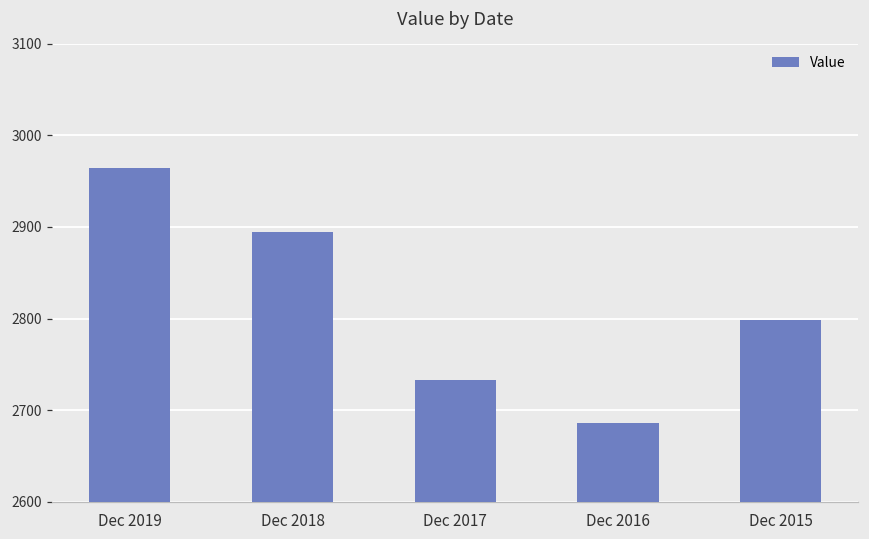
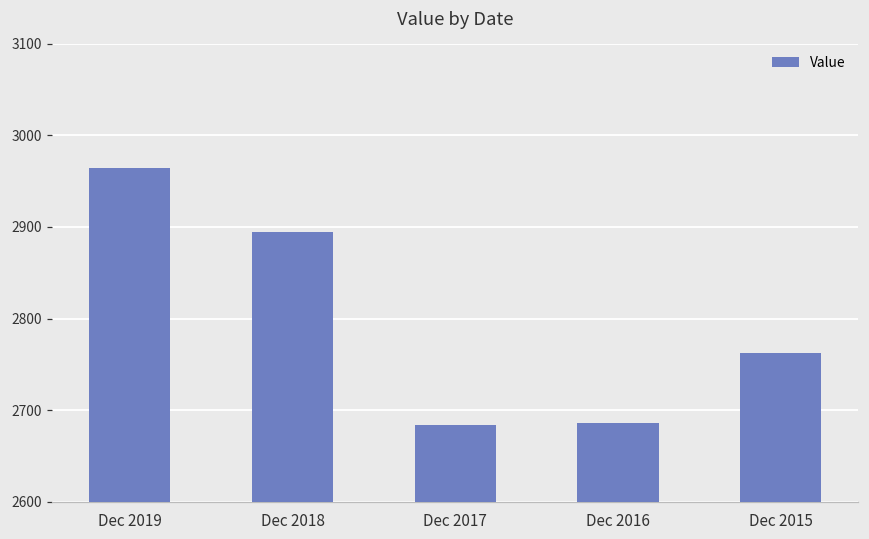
Dec 2017: 2730 -> 2680
Dec 2015: 2800 -> 2760
